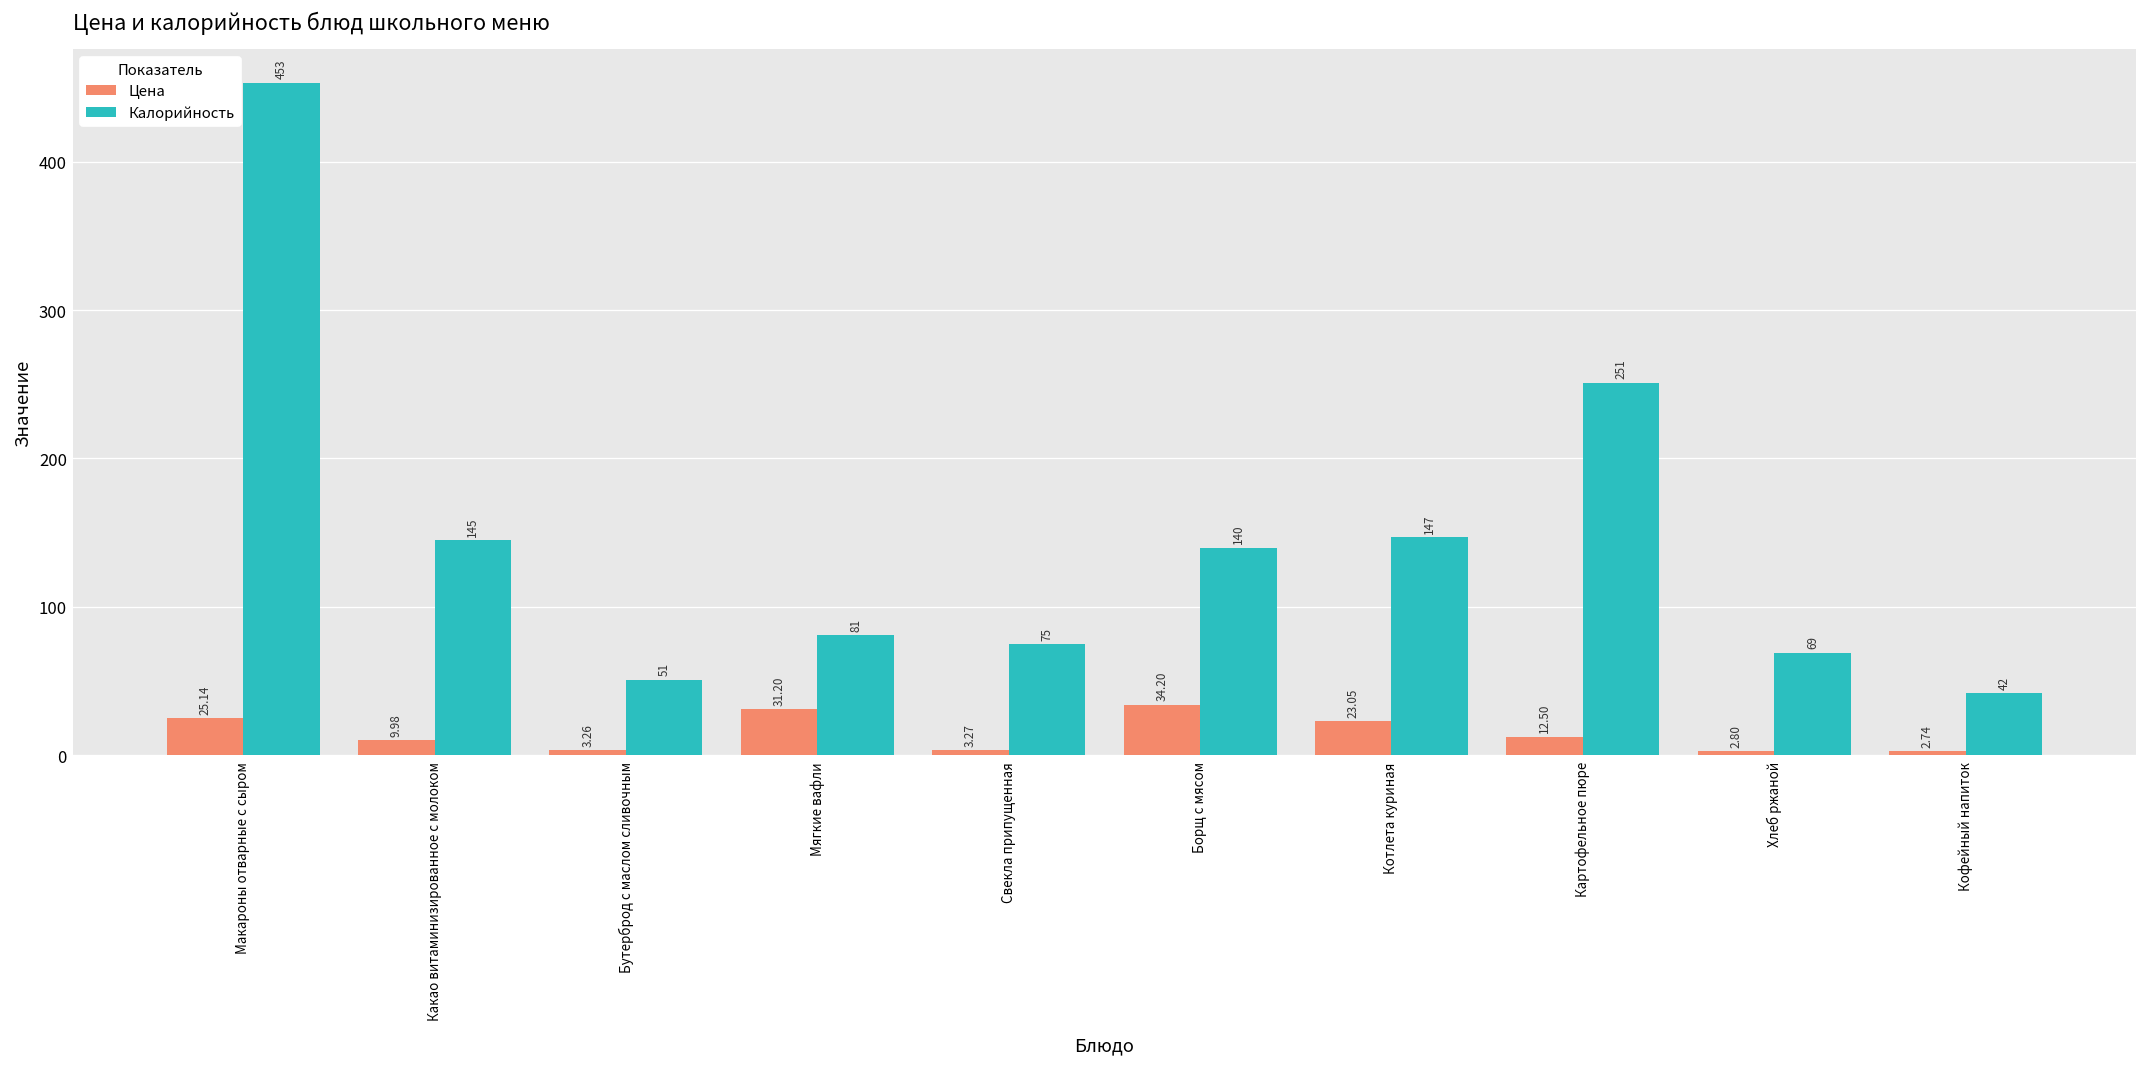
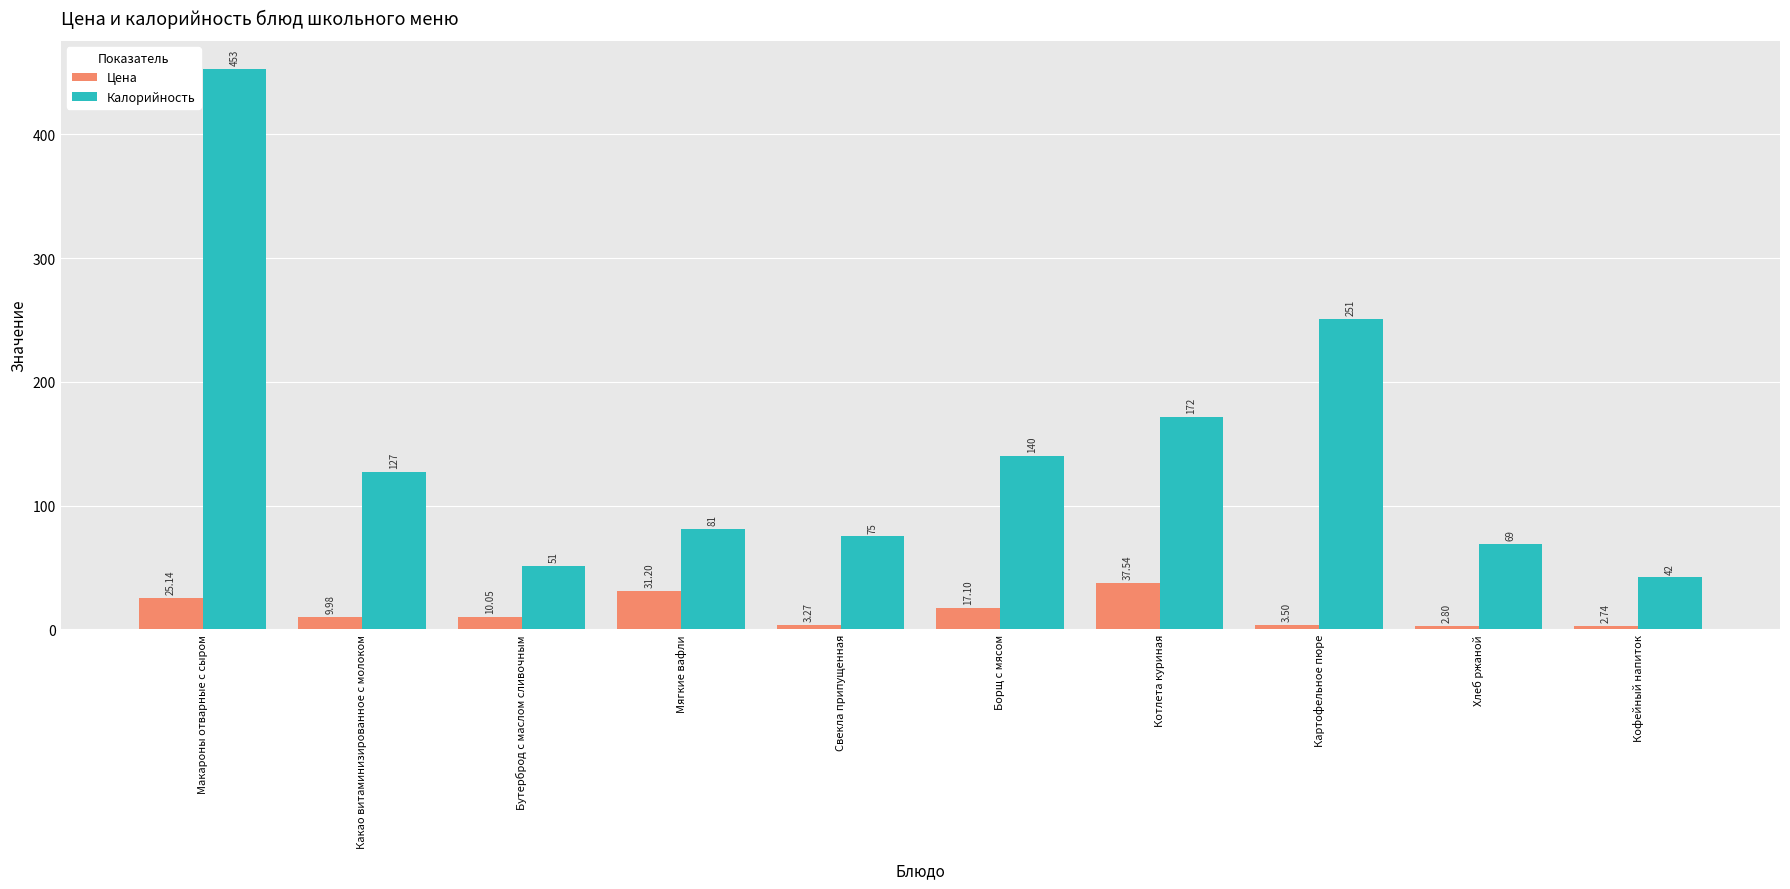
Калорийность, Какао витаминизированное с молоком: 145 -> 127
Цена, Бутерброд с маслом сливочным: 3.26 -> 10.05
Цена, Борщ с мясом: 34.20 -> 17.10
Цена, Котлета куриная: 23.05 -> 37.54
Калорийность, Котлета куриная: 147 -> 172
Цена, Картофельное пюре: 12.50 -> 3.50
